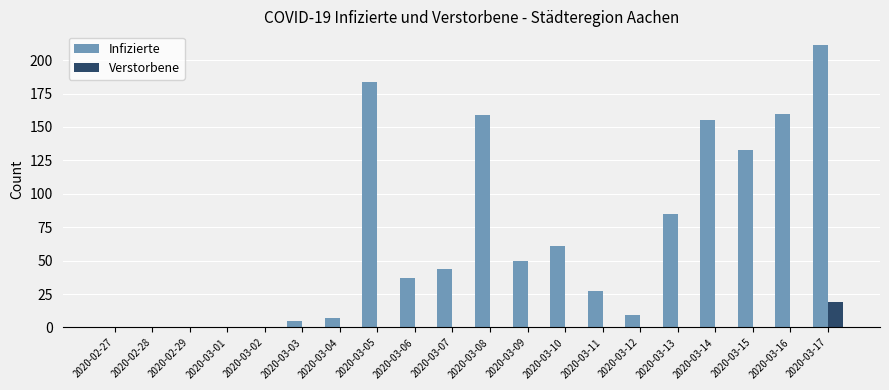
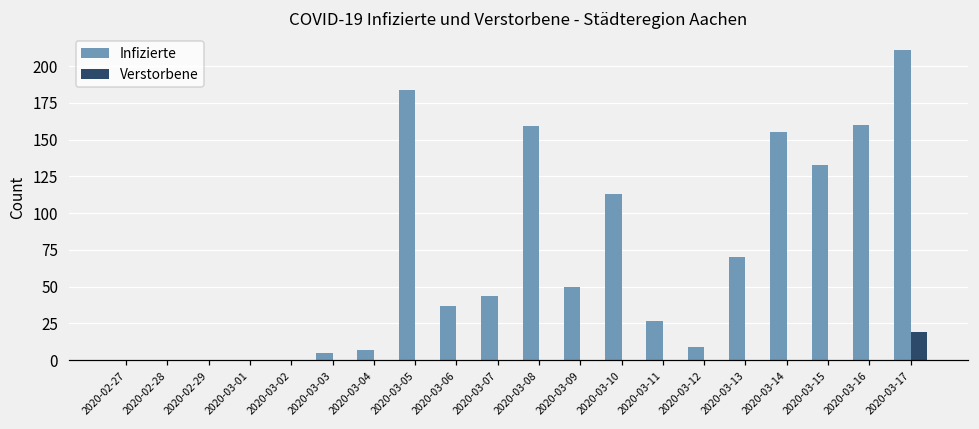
Infizierte, 2020-03-10: 61 -> 113
Infizierte, 2020-03-13: 85 -> 70
